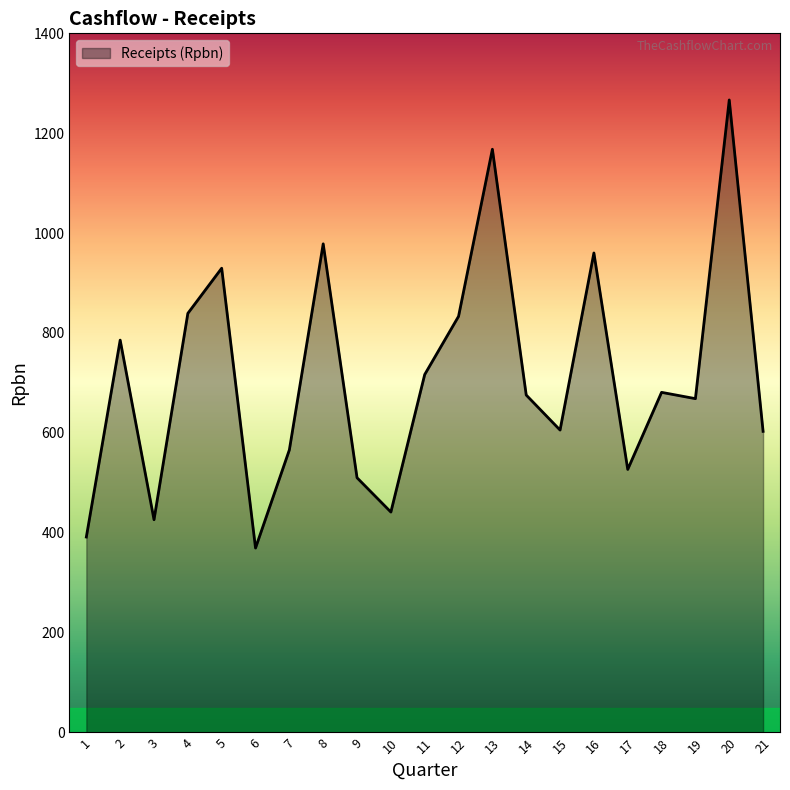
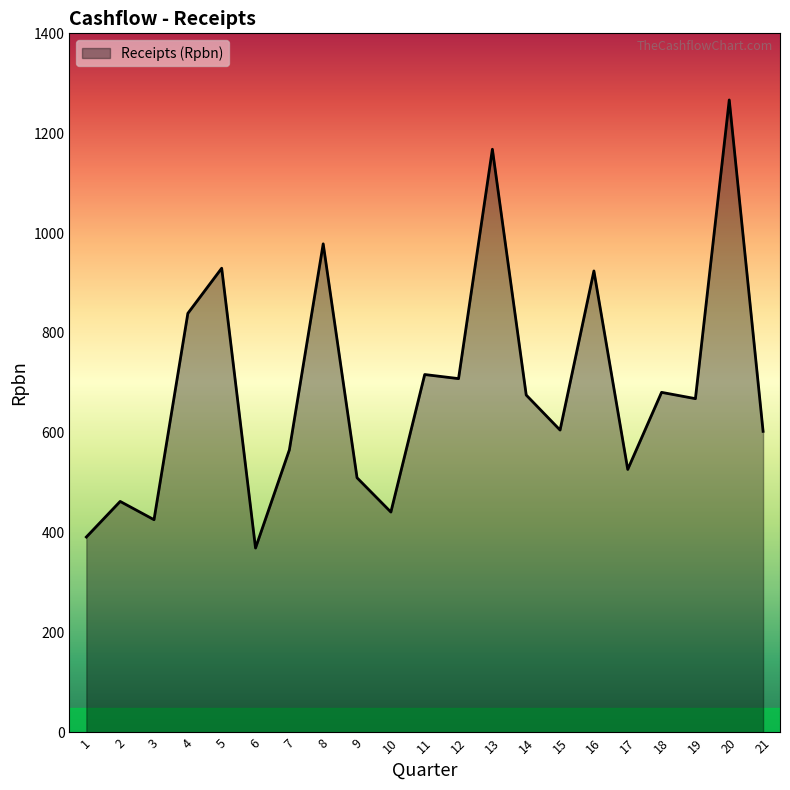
2: 790 -> 460
12: 830 -> 710
16: 960 -> 920
